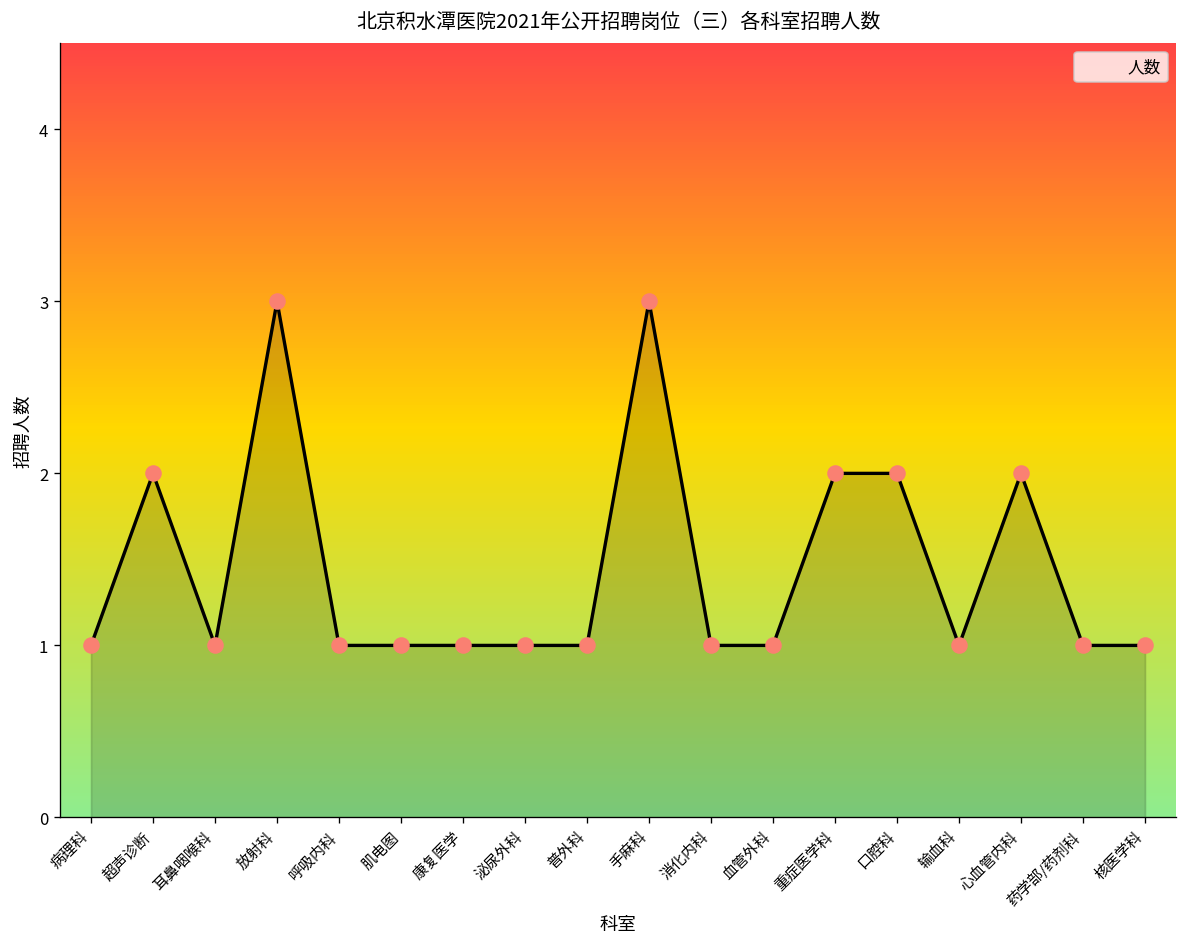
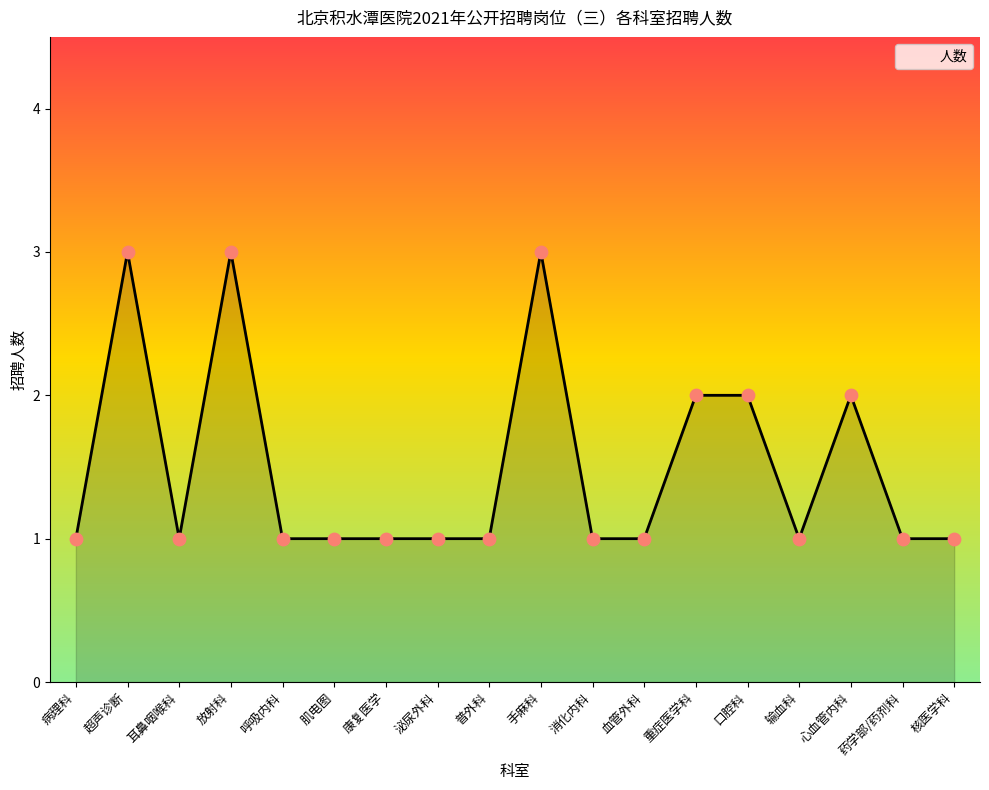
超声诊断: 2 -> 3
